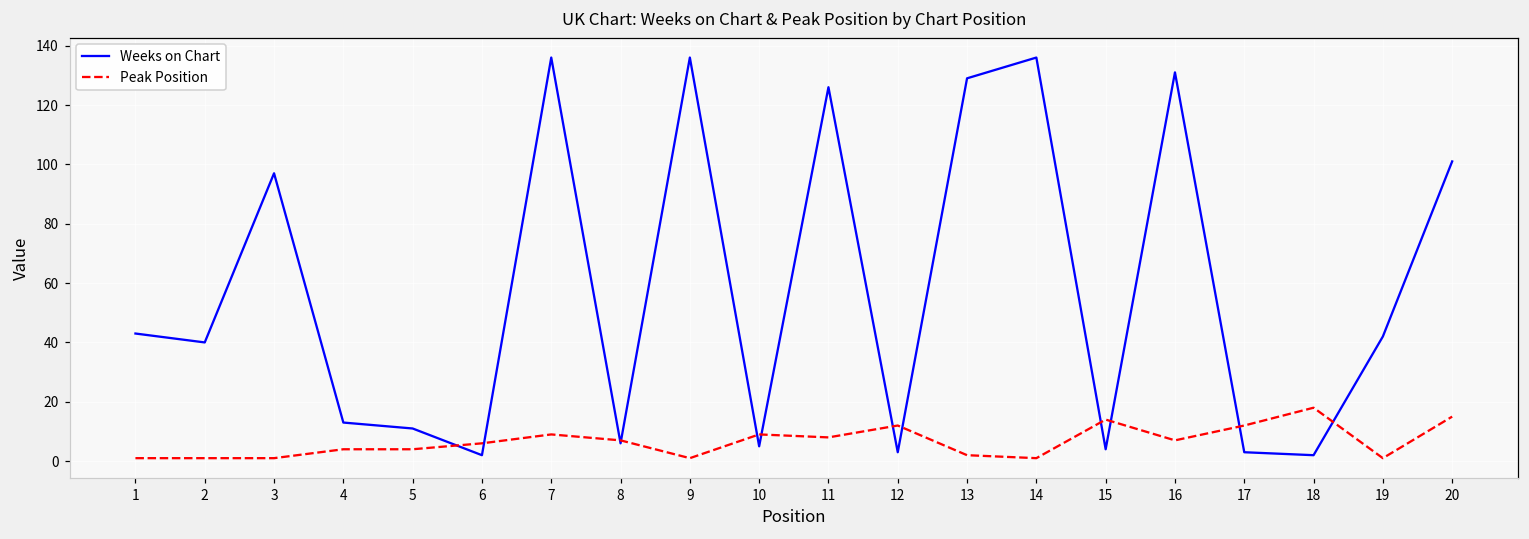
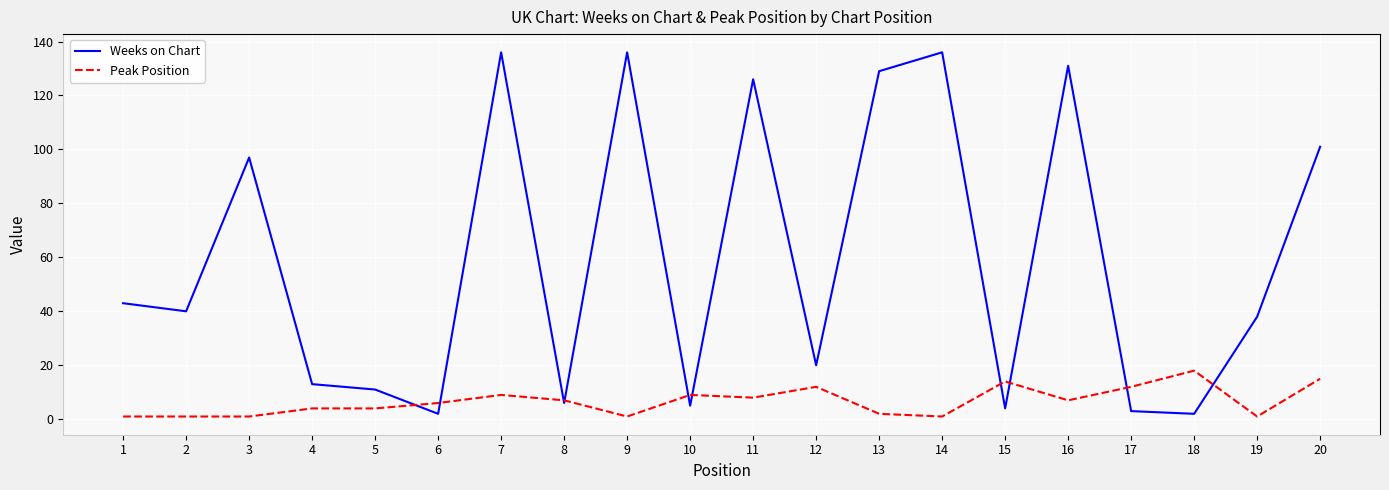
Weeks on Chart, 12: 3 -> 20
Weeks on Chart, 19: 42 -> 38
